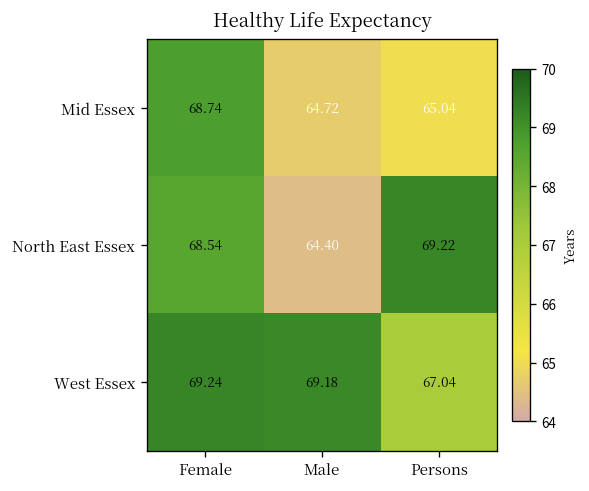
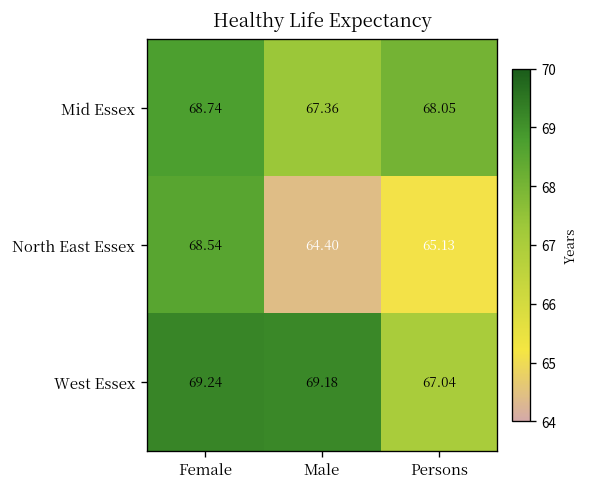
Mid Essex, Male: 64.72 -> 67.36
Mid Essex, Persons: 65.04 -> 68.05
North East Essex, Persons: 69.22 -> 65.13
